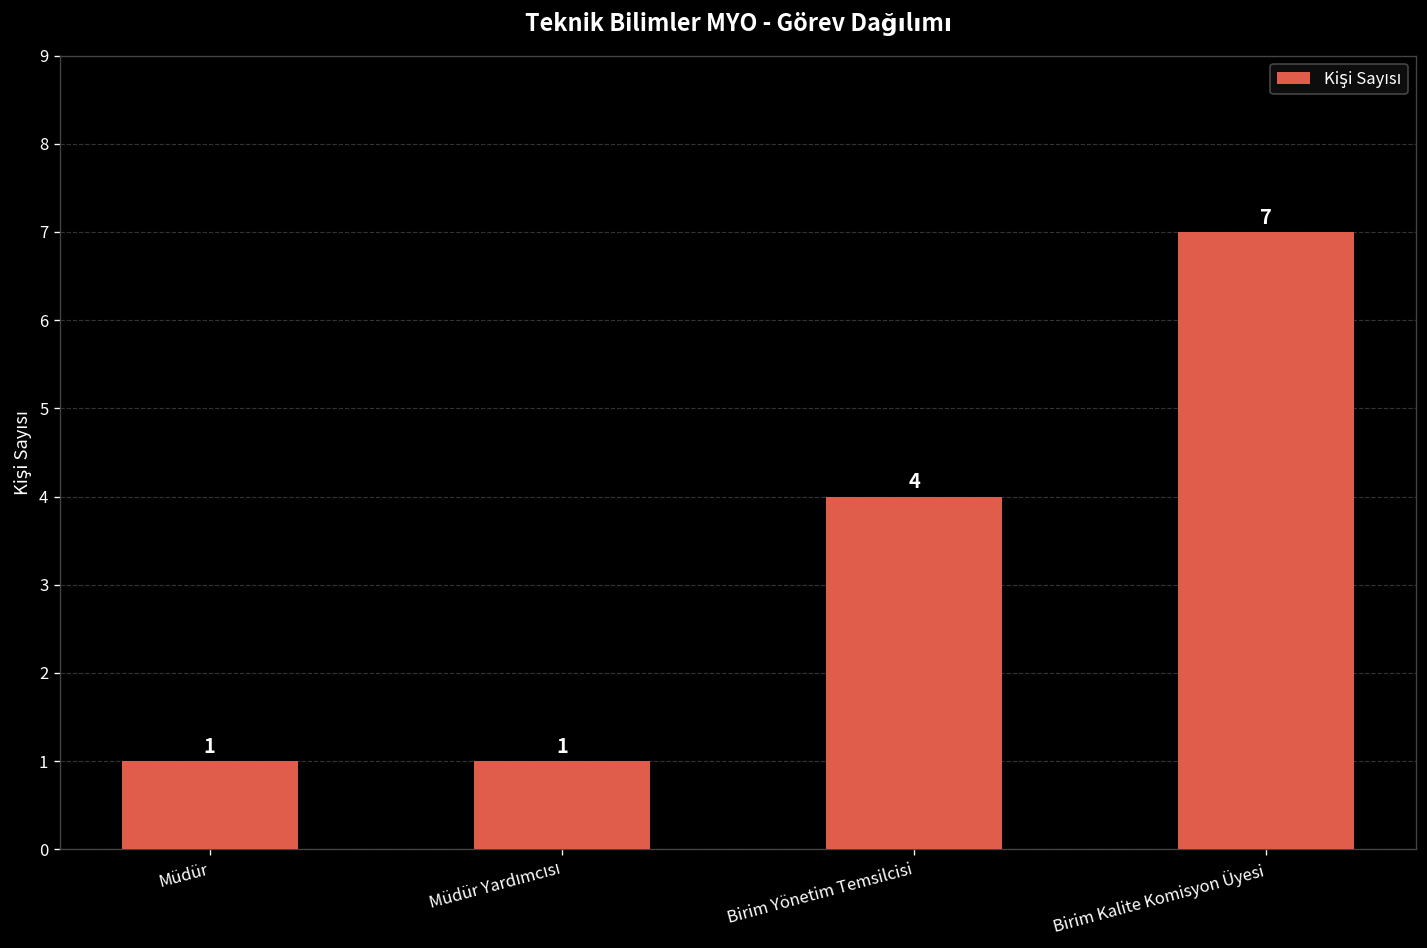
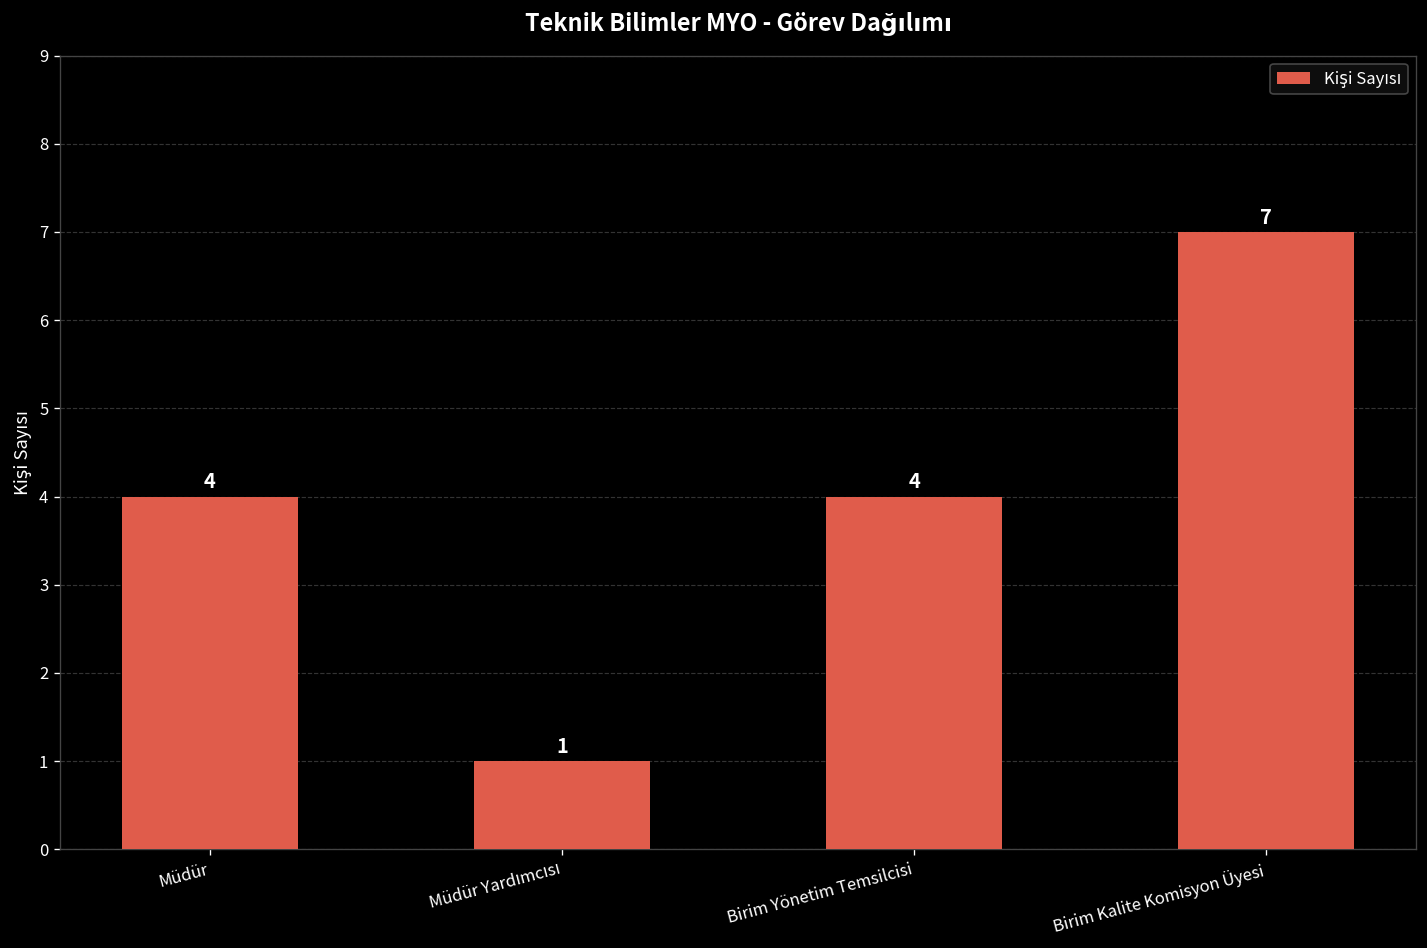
Müdür: 1 -> 4
